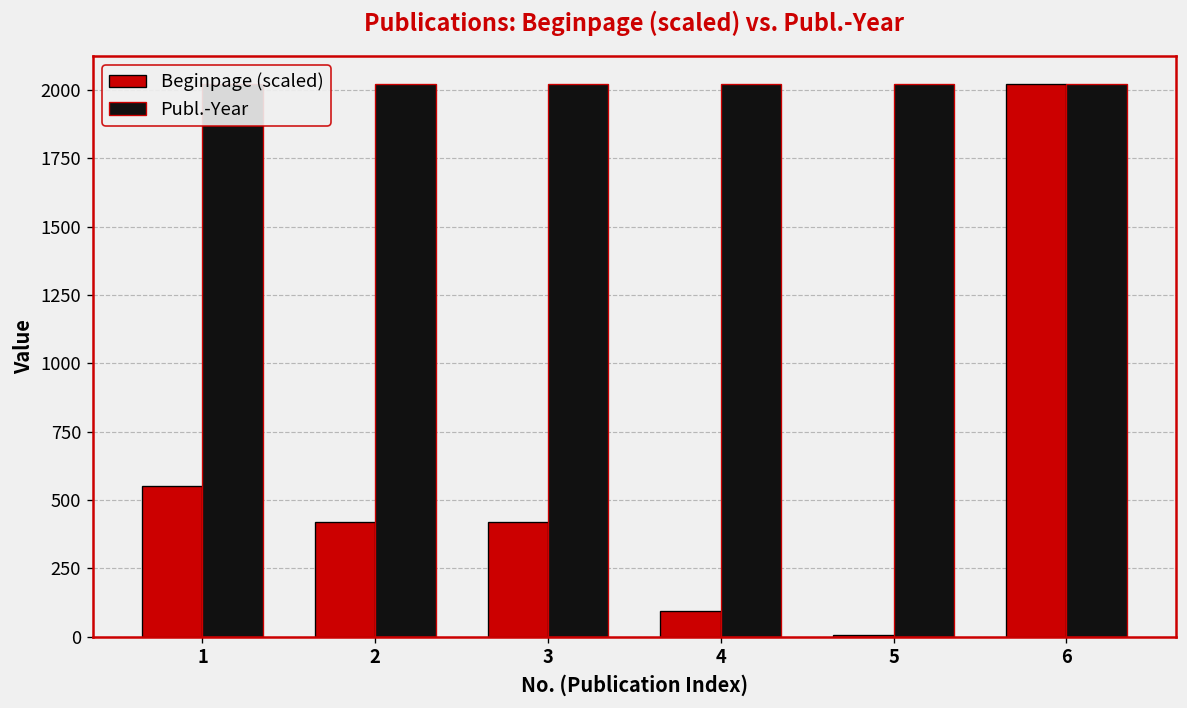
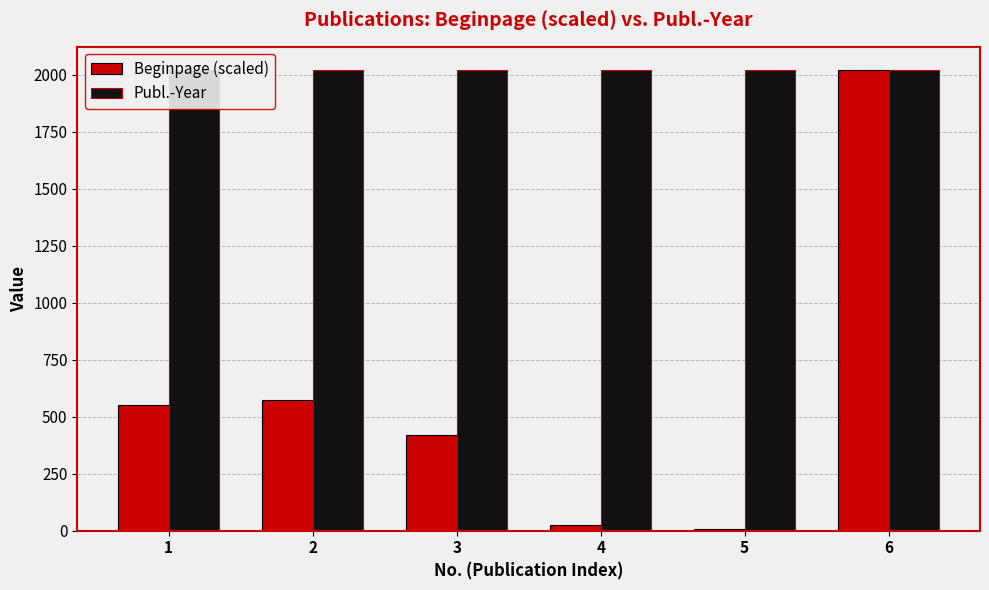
Beginpage (scaled), 2: 420 -> 570
Beginpage (scaled), 4: 90 -> 20
